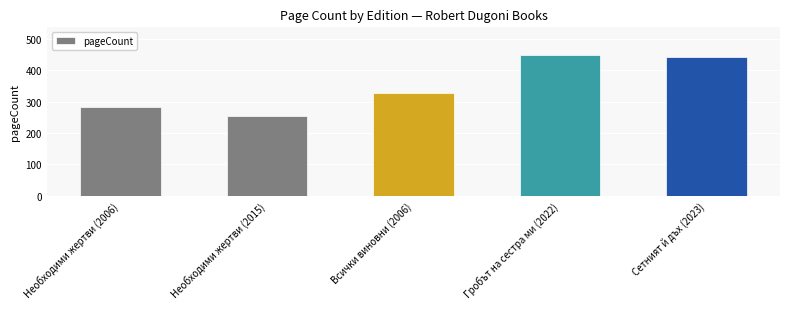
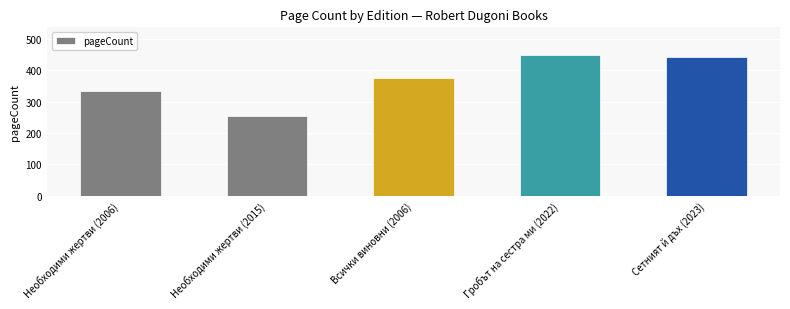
Необходими жертви (2006): 280 -> 340
Всички виновни (2006): 330 -> 380
